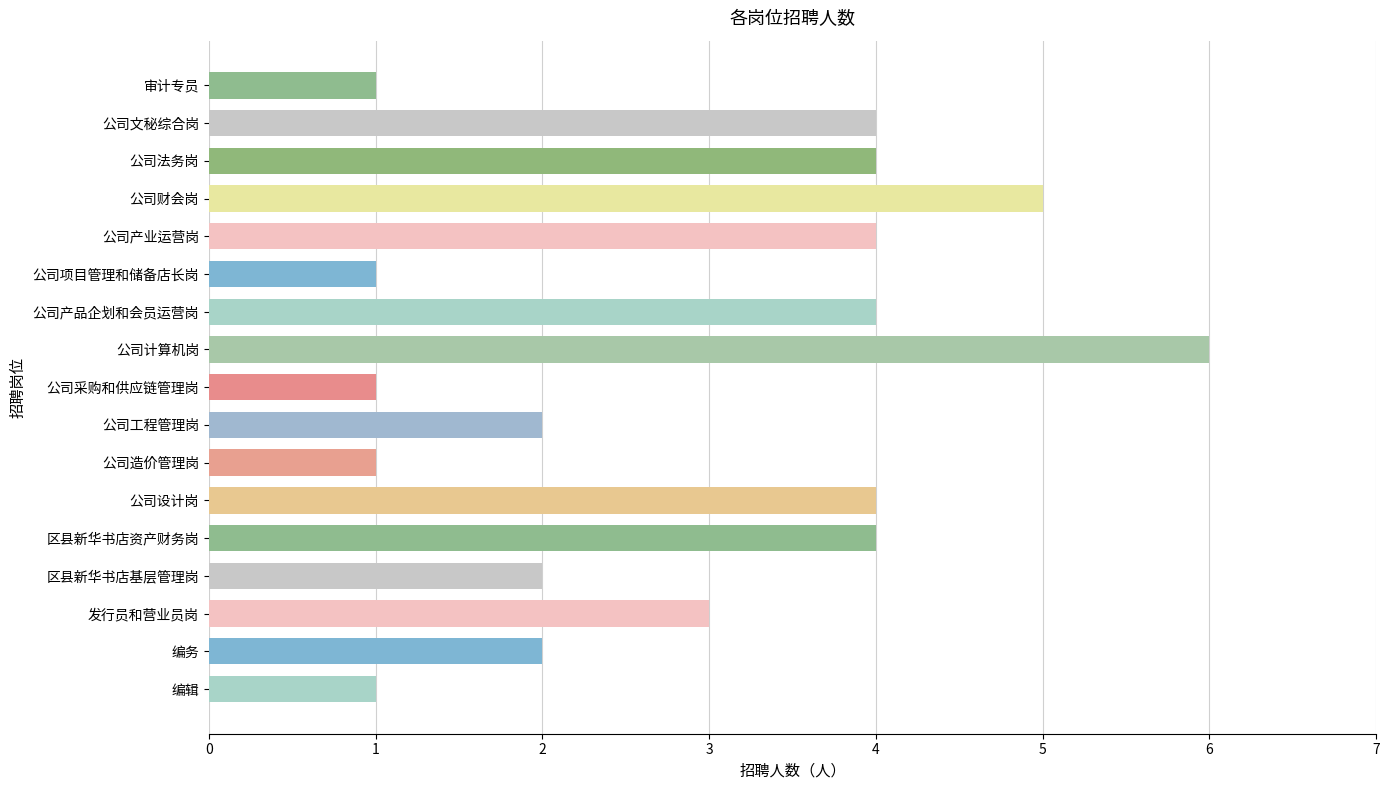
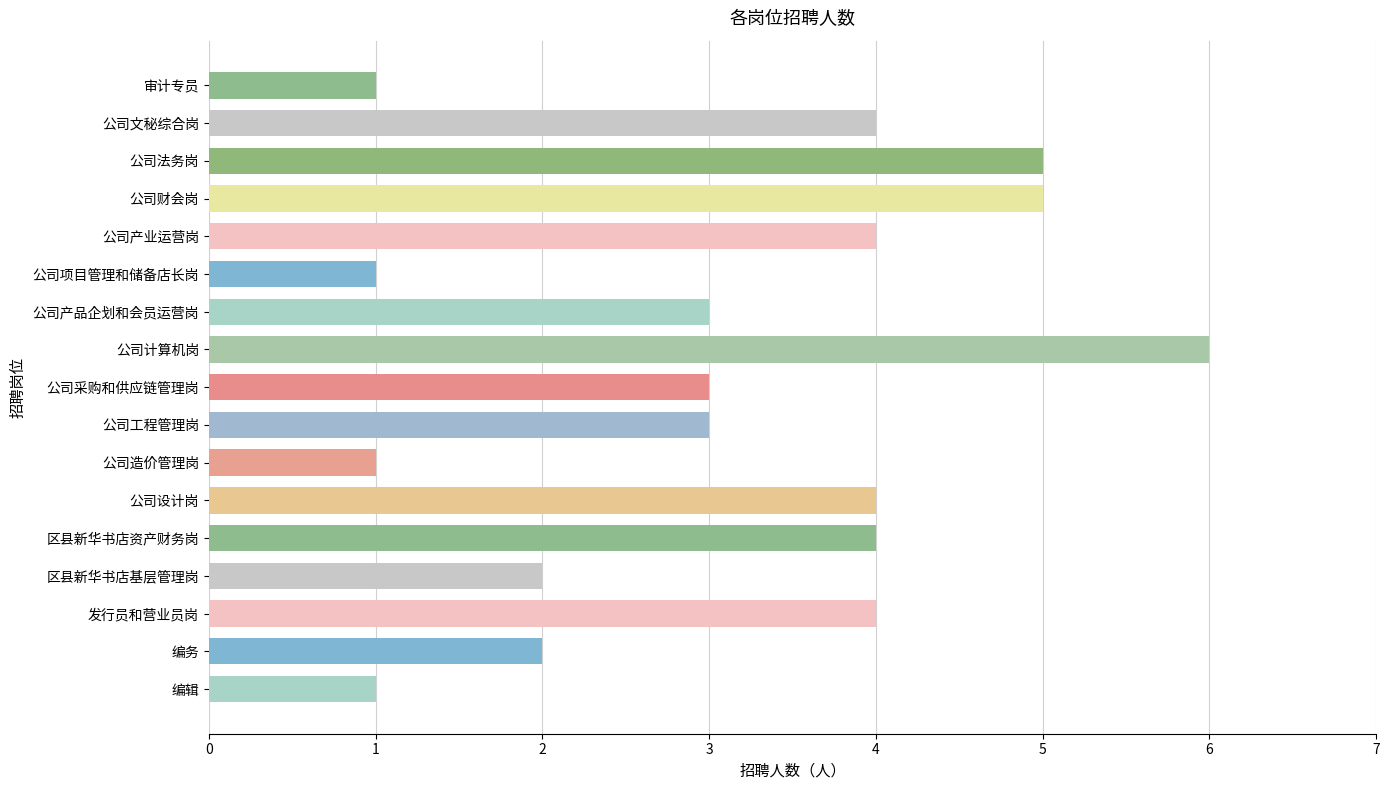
公司法务岗: 4 -> 5
公司产品企划和会员运营岗: 4 -> 3
公司采购和供应链管理岗: 1 -> 3
公司工程管理岗: 2 -> 3
发行员和营业员岗: 3 -> 4
